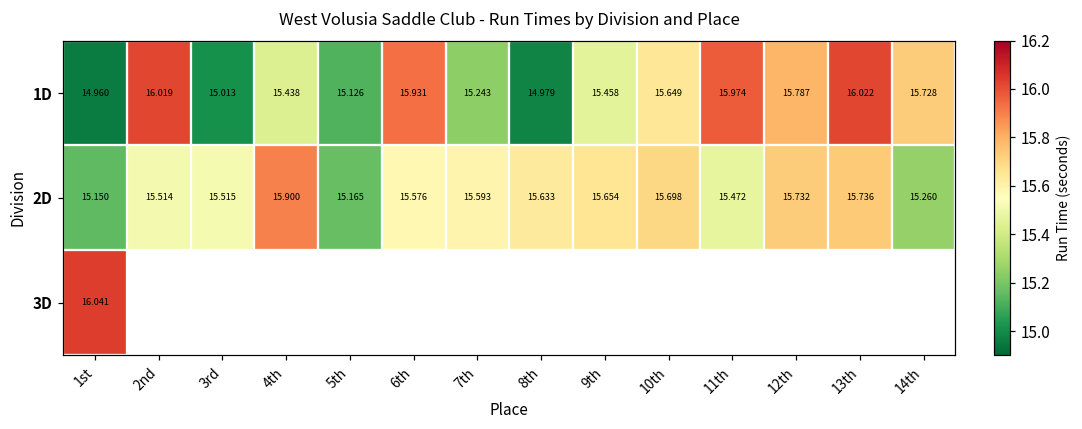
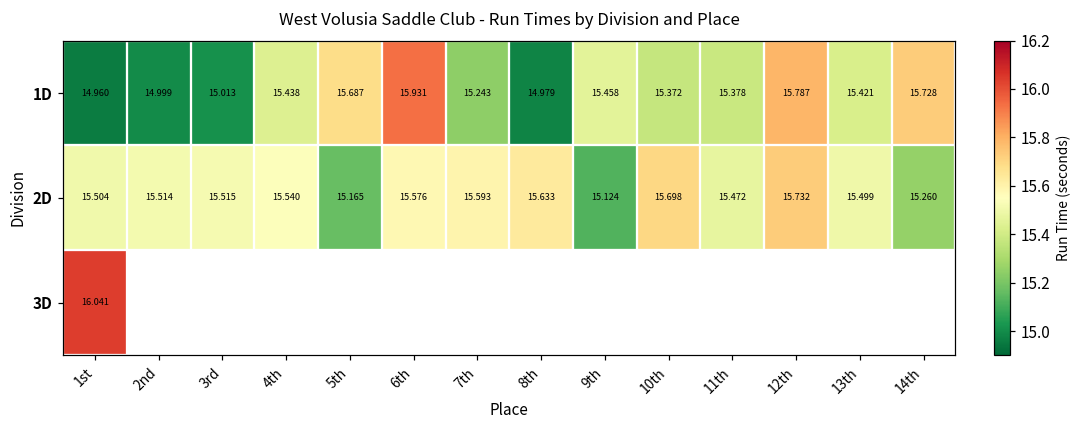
1D, 2nd: 16.019 -> 14.999
1D, 5th: 15.126 -> 15.687
1D, 10th: 15.649 -> 15.372
1D, 11th: 15.974 -> 15.378
1D, 13th: 16.022 -> 15.421
2D, 1st: 15.150 -> 15.504
2D, 4th: 15.900 -> 15.540
2D, 9th: 15.654 -> 15.124
2D, 13th: 15.736 -> 15.499
